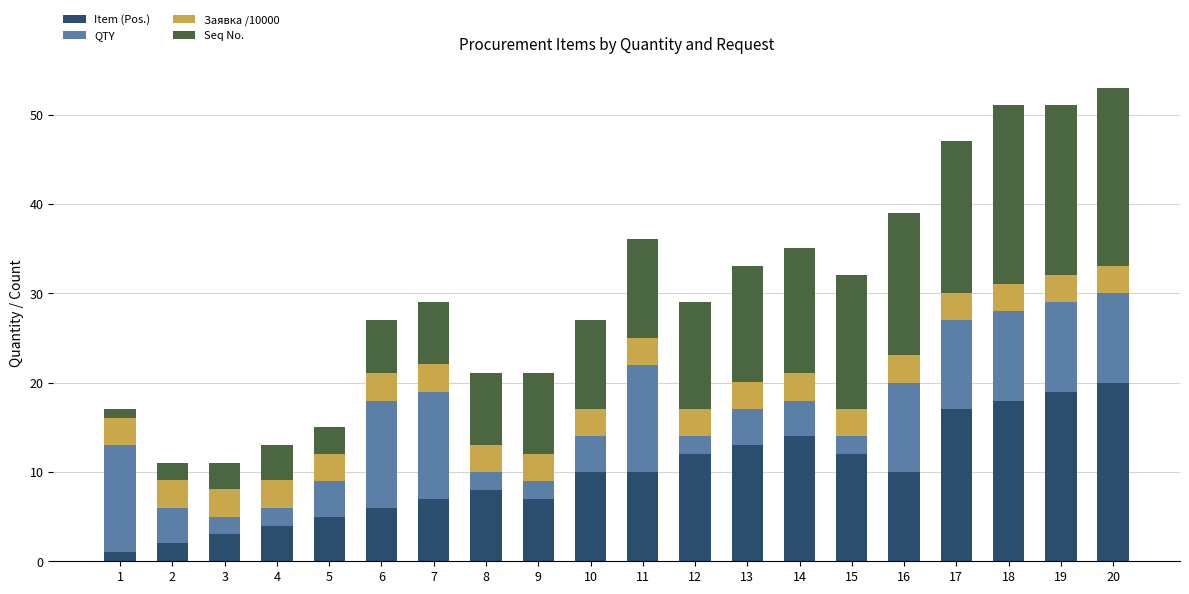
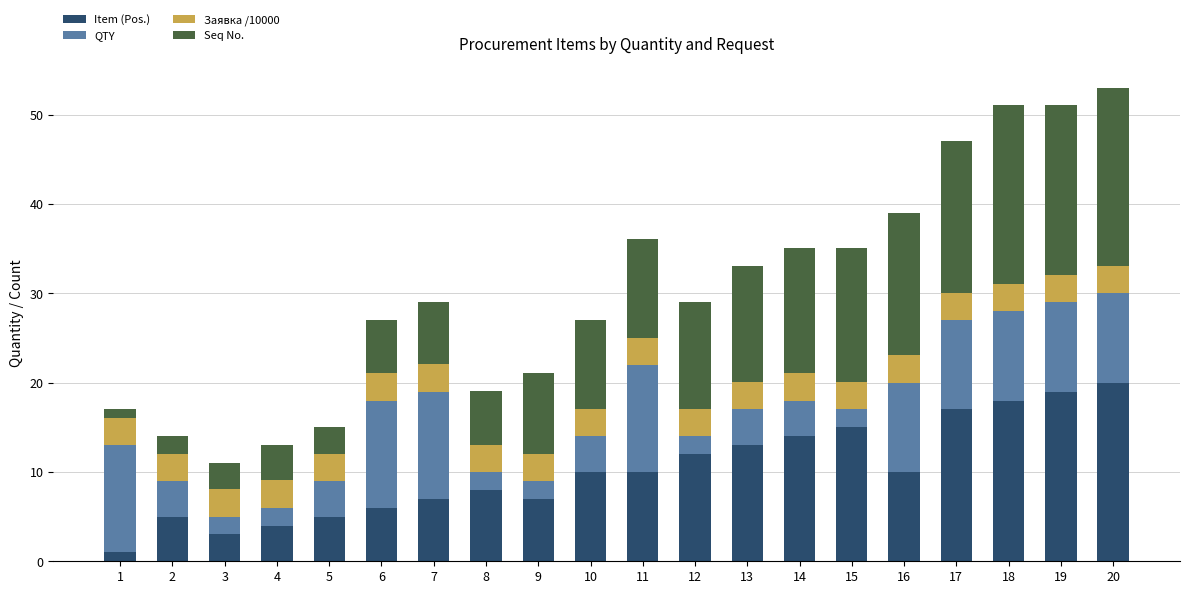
Item (Pos.), 2: 2 -> 5
Seq No., 8: 8 -> 6
Item (Pos.), 15: 12 -> 15
